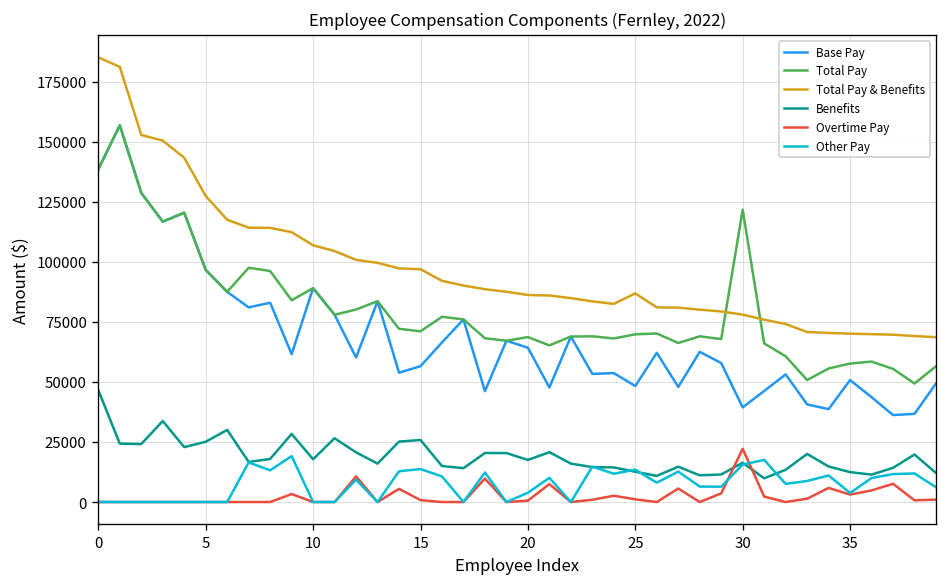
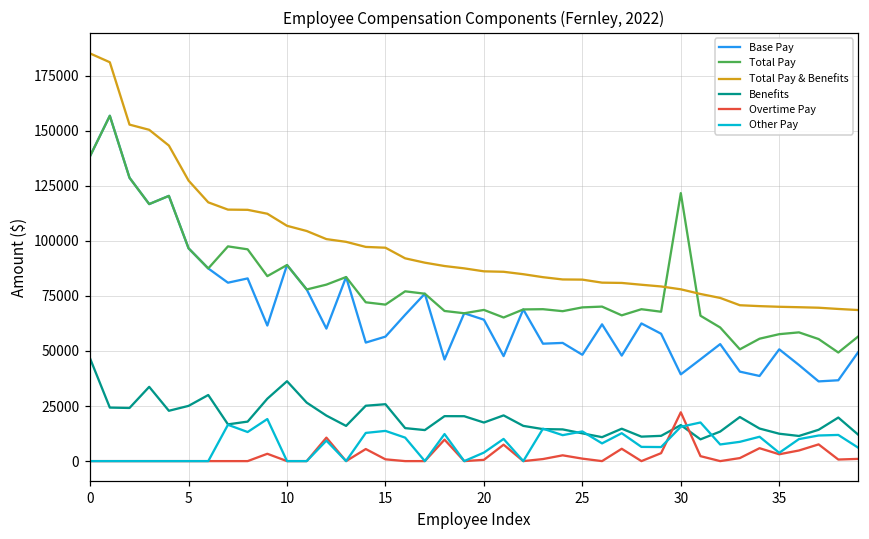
Benefits, 10: 18000 -> 36000
Total Pay & Benefits, 25: 87000 -> 82000
